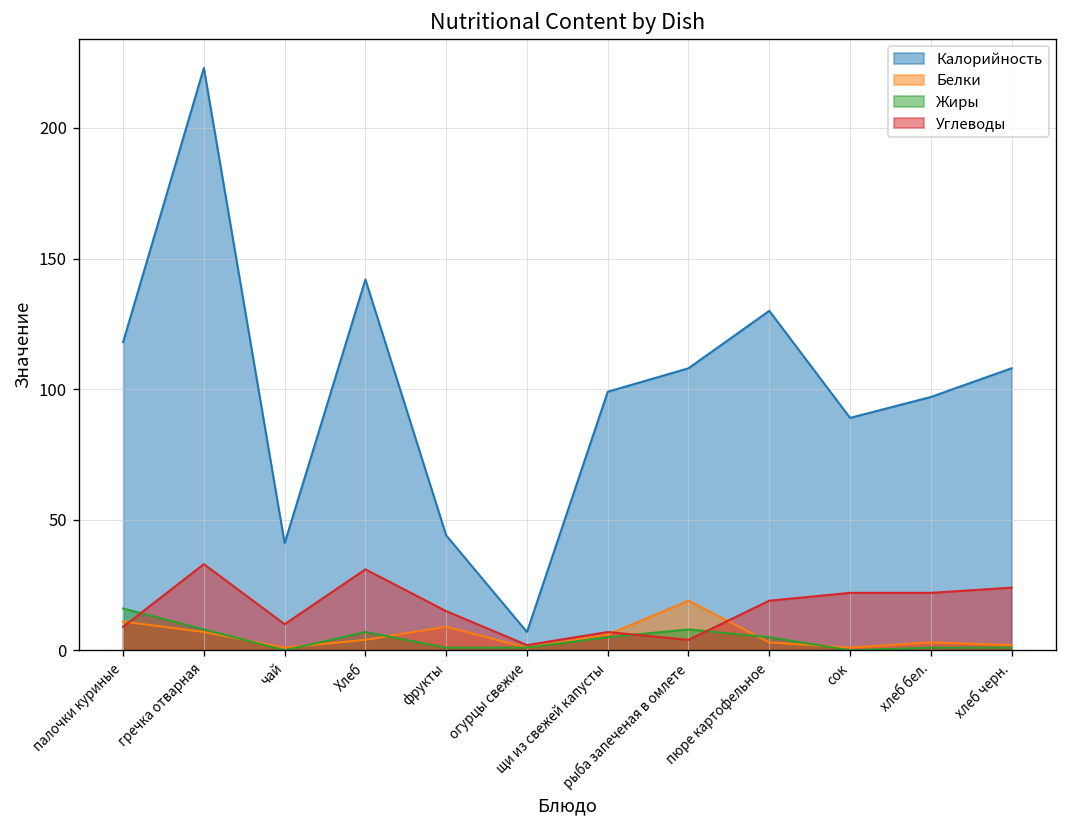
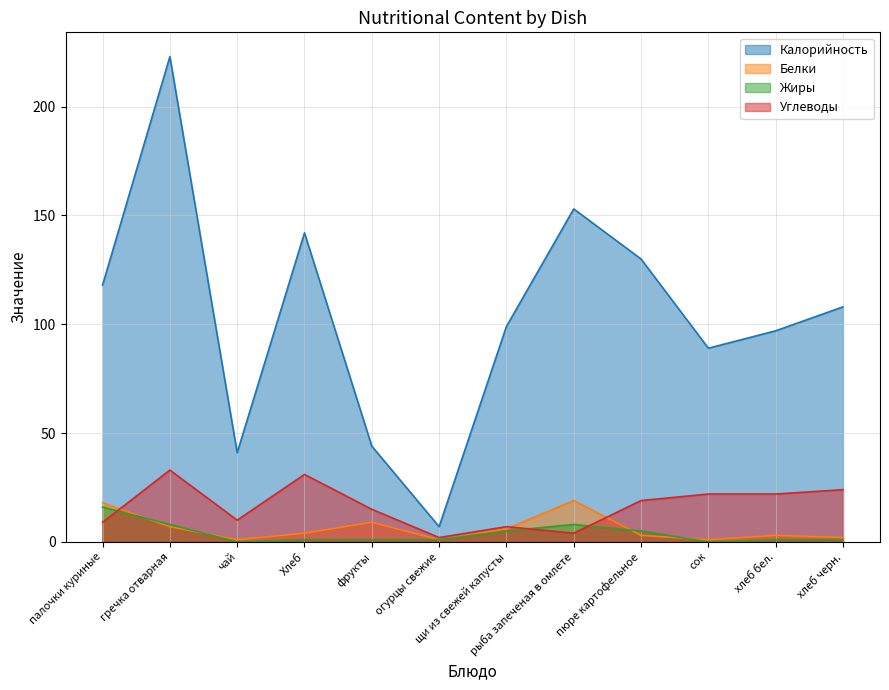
Белки, палочки куриные: 11 -> 18
Жиры, Хлеб: 7 -> 1
Калорийность, рыба запеченая в омлете: 108 -> 153
